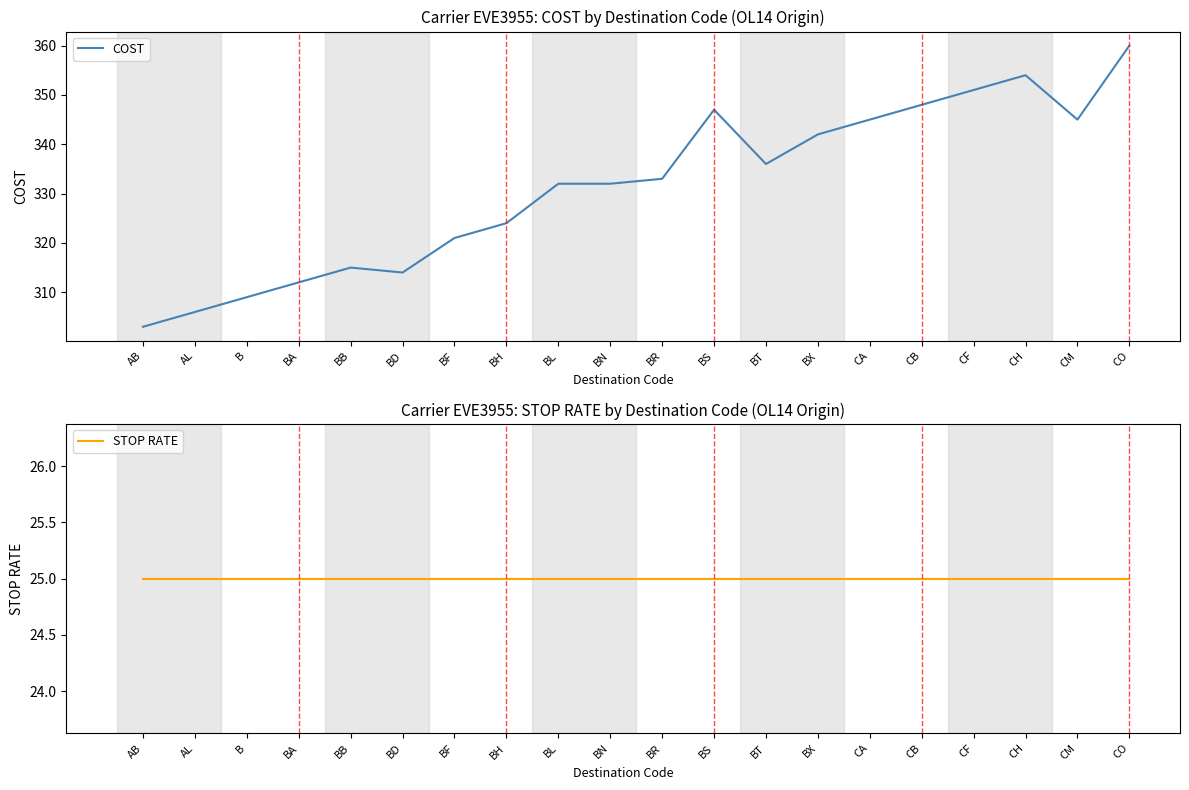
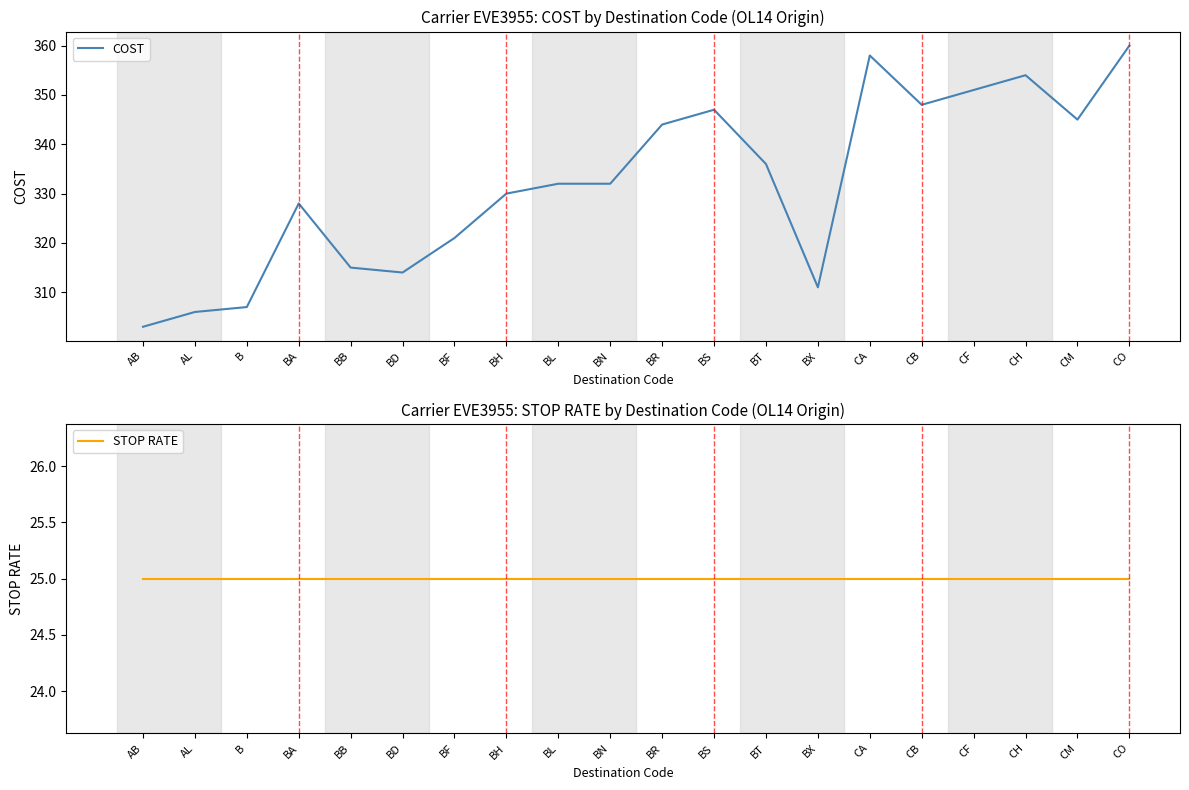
Carrier EVE3955: COST by Destination Code (OL14 Origin), B: 309 -> 307
Carrier EVE3955: COST by Destination Code (OL14 Origin), BA: 312 -> 328
Carrier EVE3955: COST by Destination Code (OL14 Origin), BH: 324 -> 330
Carrier EVE3955: COST by Destination Code (OL14 Origin), BR: 333 -> 344
Carrier EVE3955: COST by Destination Code (OL14 Origin), BX: 342 -> 311
Carrier EVE3955: COST by Destination Code (OL14 Origin), CA: 345 -> 358
